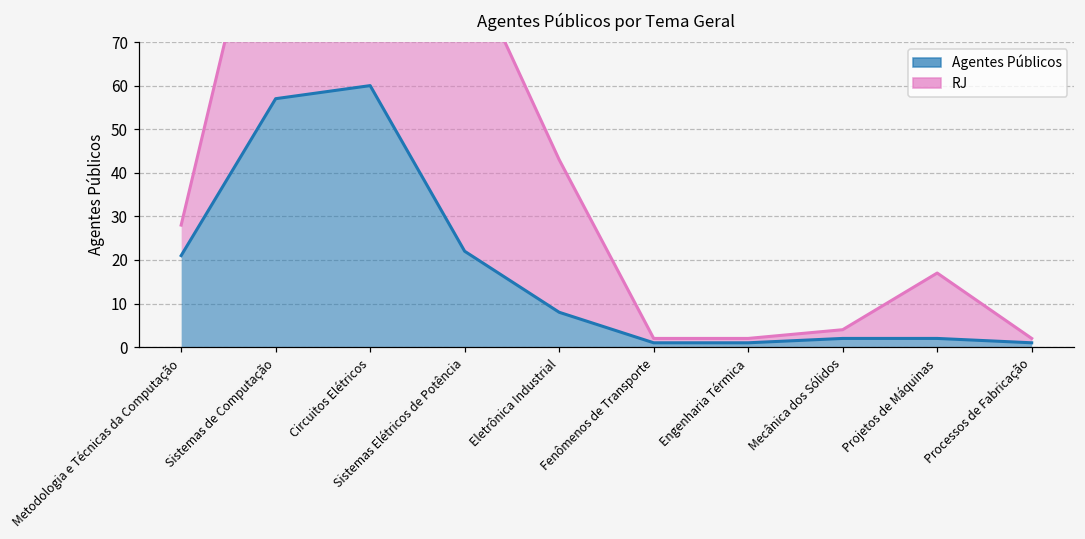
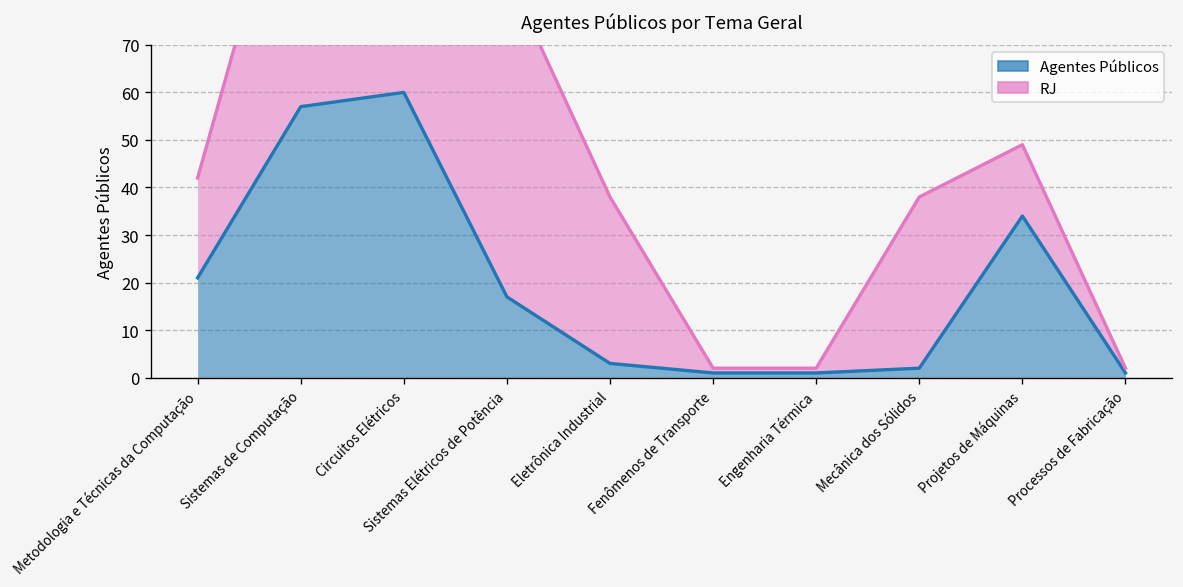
RJ, Metodologia e Técnicas da Computação: 7 -> 21
Agentes Públicos, Sistemas Elétricos de Potência: 22 -> 17
Agentes Públicos, Eletrônica Industrial: 8 -> 3
RJ, Mecânica dos Sólidos: 2 -> 36
Agentes Públicos, Projetos de Máquinas: 2 -> 34
